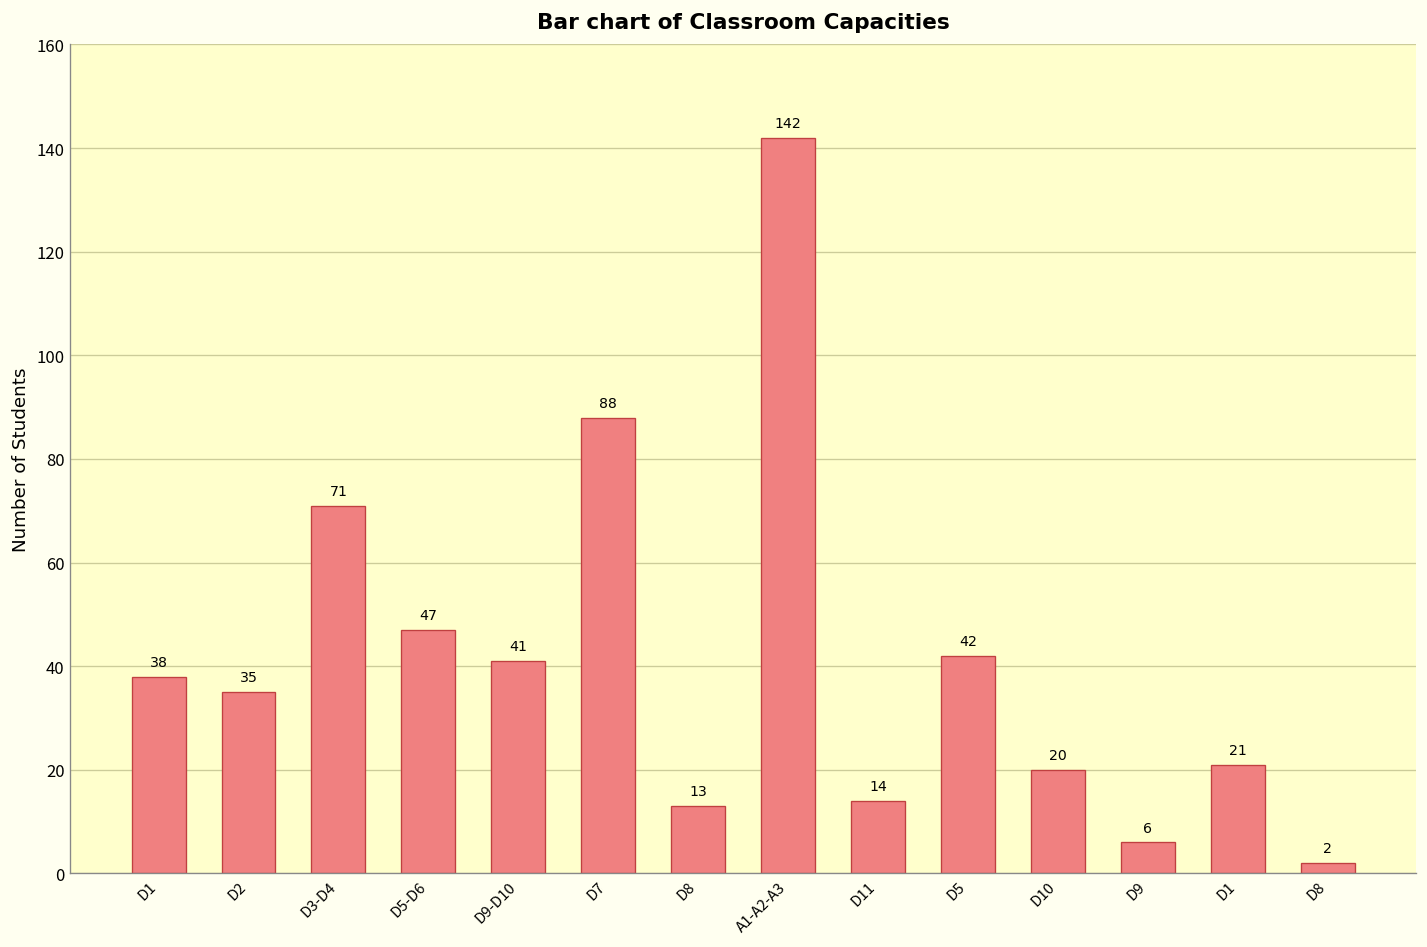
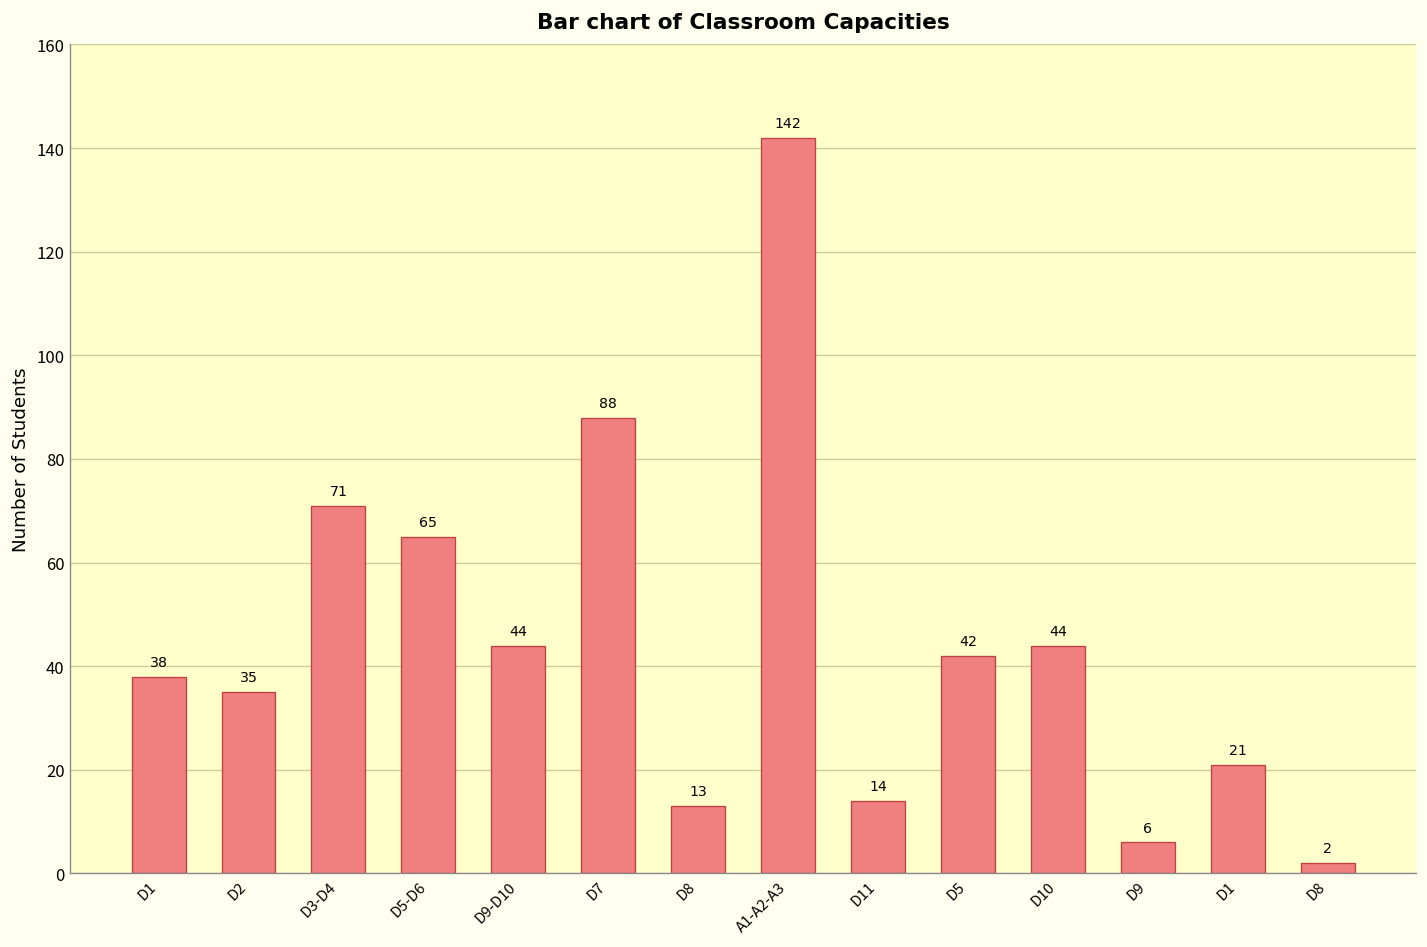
D5-D6: 47 -> 65
D9-D10: 41 -> 44
D10: 20 -> 44
